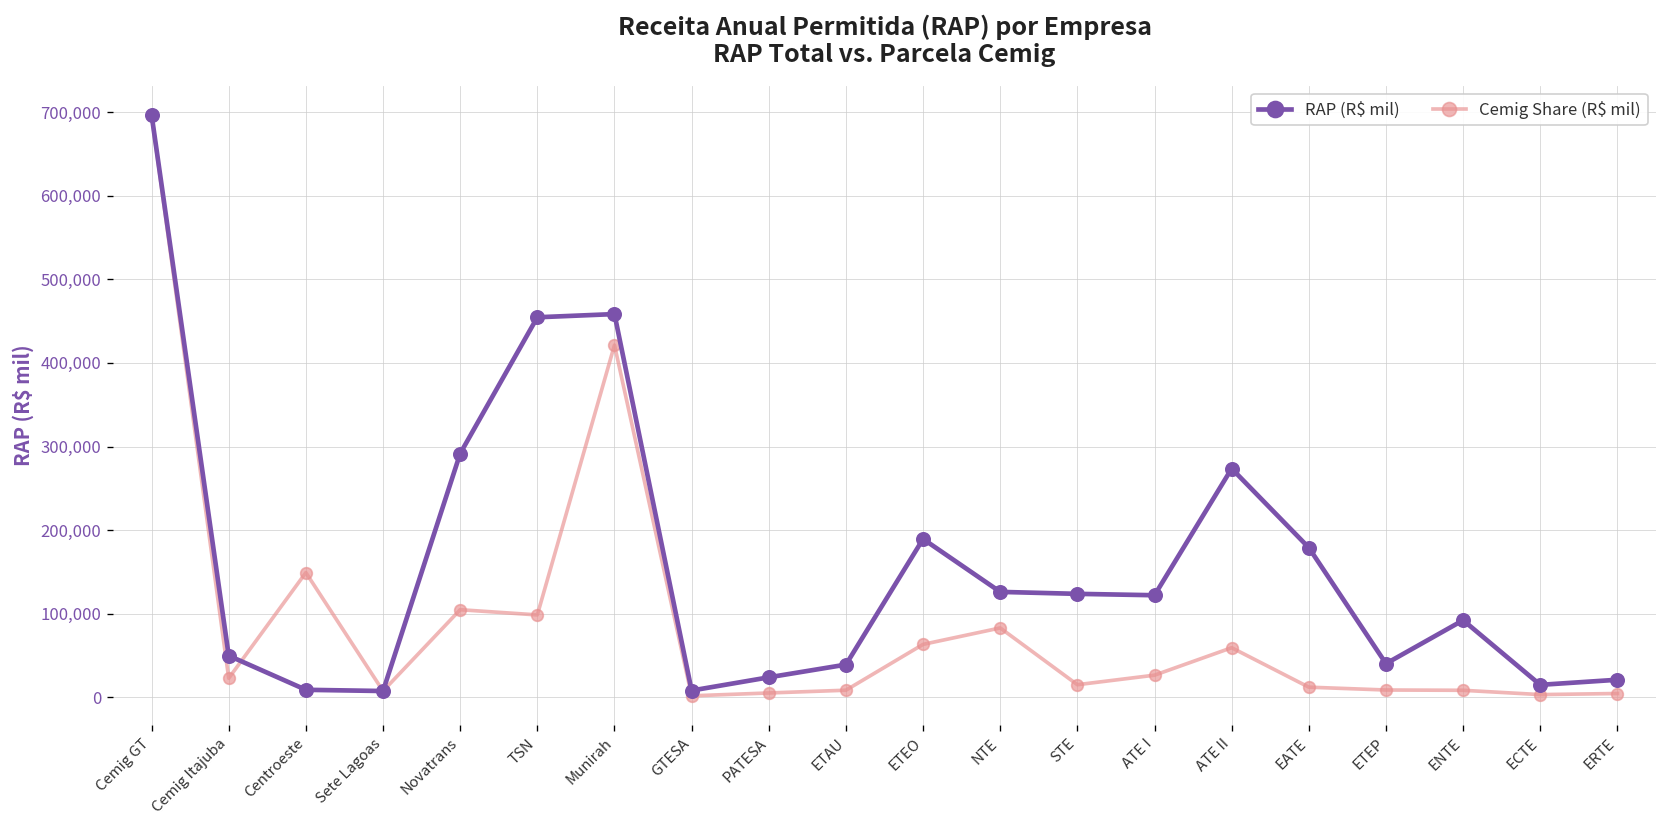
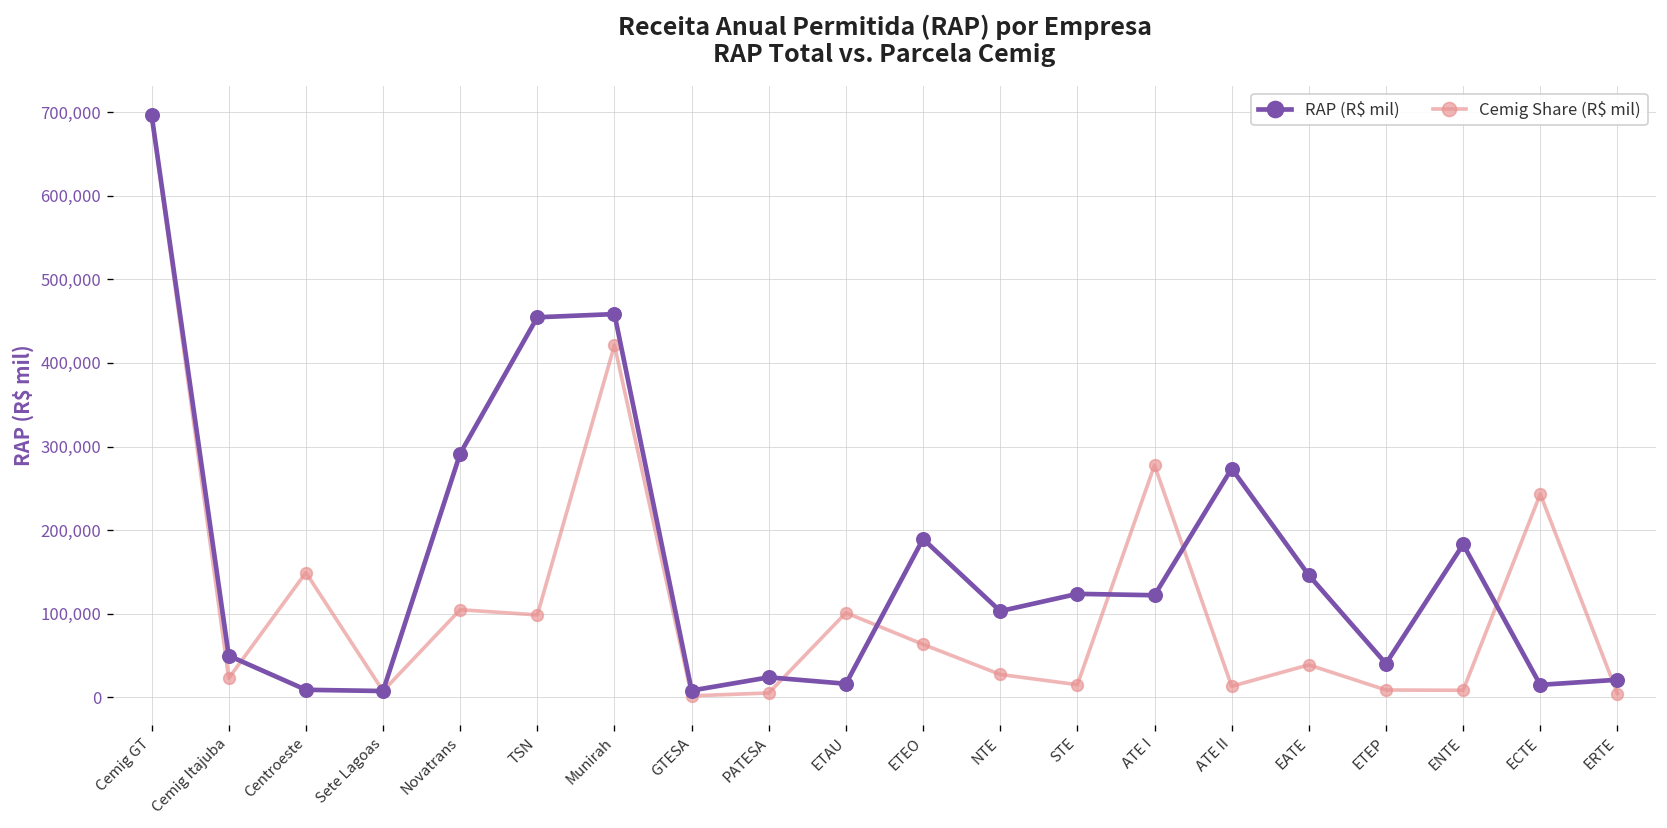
RAP (R$ mil), ETAU: 40,000 -> 20,000
Cemig Share (R$ mil), ETAU: 10,000 -> 100,000
RAP (R$ mil), NTE: 130,000 -> 100,000
Cemig Share (R$ mil), NTE: 80,000 -> 30,000
Cemig Share (R$ mil), ATE I: 30,000 -> 280,000
Cemig Share (R$ mil), ATE II: 60,000 -> 10,000
RAP (R$ mil), EATE: 180,000 -> 150,000
Cemig Share (R$ mil), EATE: 10,000 -> 40,000
RAP (R$ mil), ENTE: 90,000 -> 180,000
Cemig Share (R$ mil), ECTE: 0 -> 240,000
